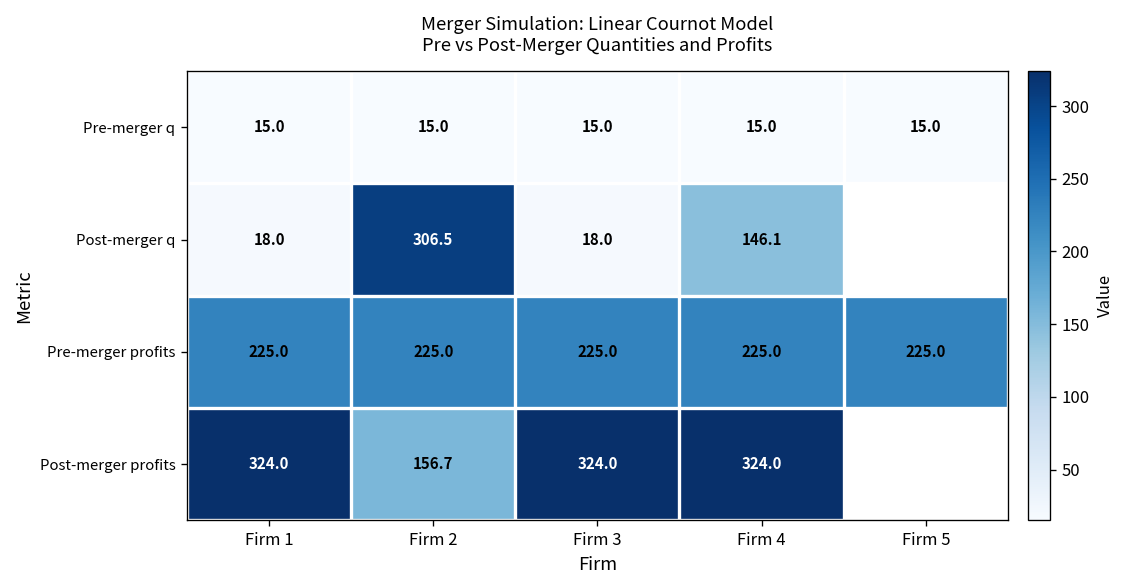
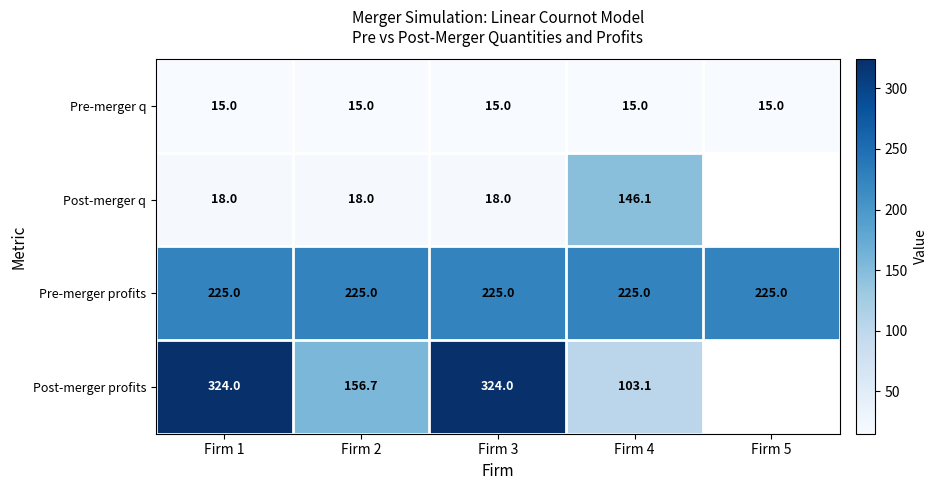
Post-merger q, Firm 2: 306.5 -> 18.0
Post-merger profits, Firm 4: 324.0 -> 103.1
